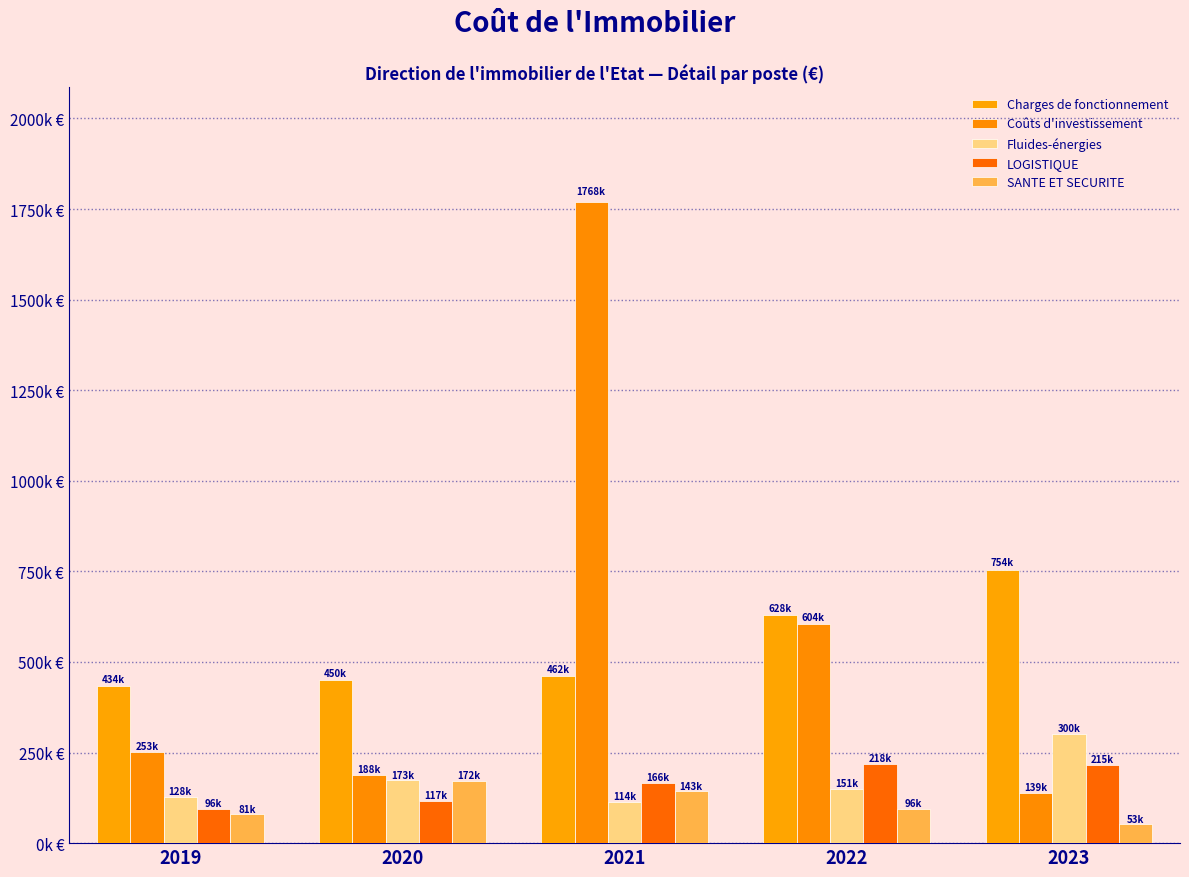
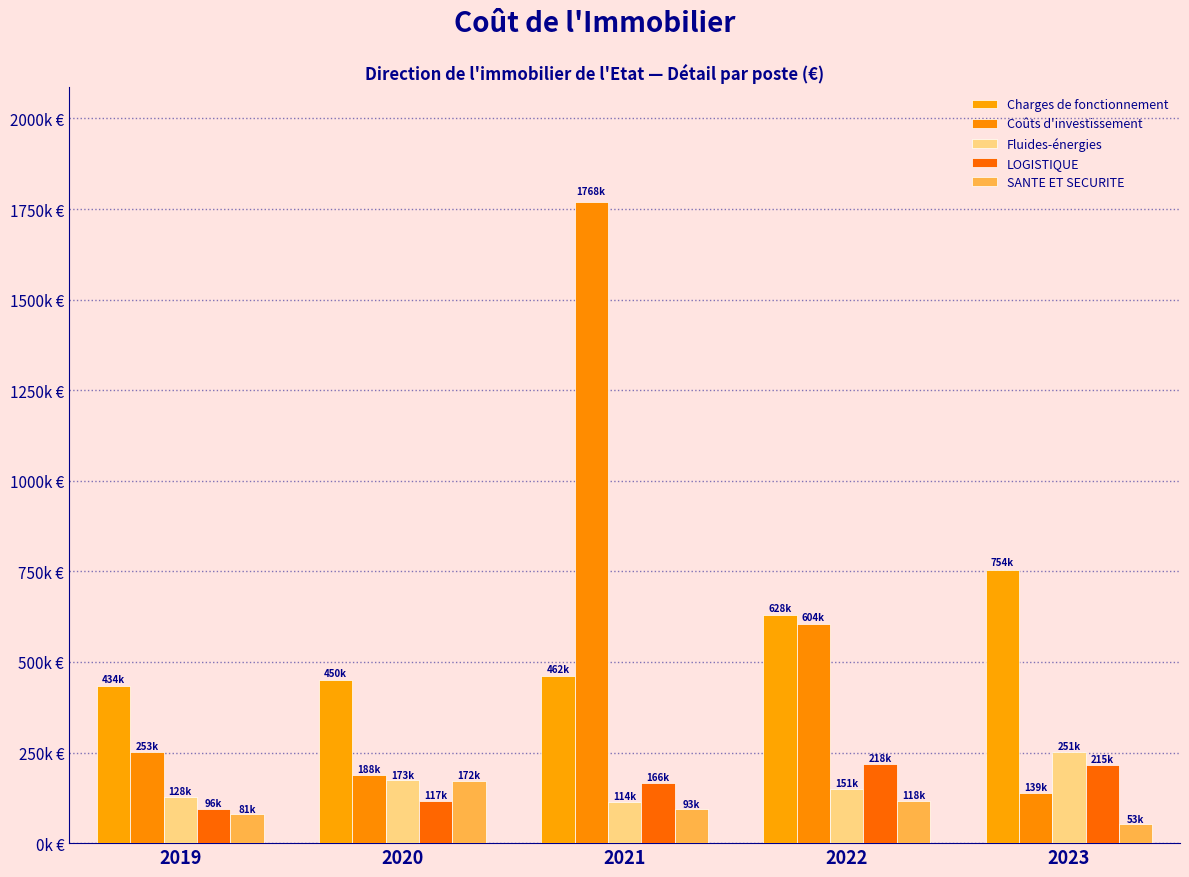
SANTE ET SECURITE, 2021: 143k -> 93k
SANTE ET SECURITE, 2022: 96k -> 118k
Fluides-énergies, 2023: 300k -> 251k
